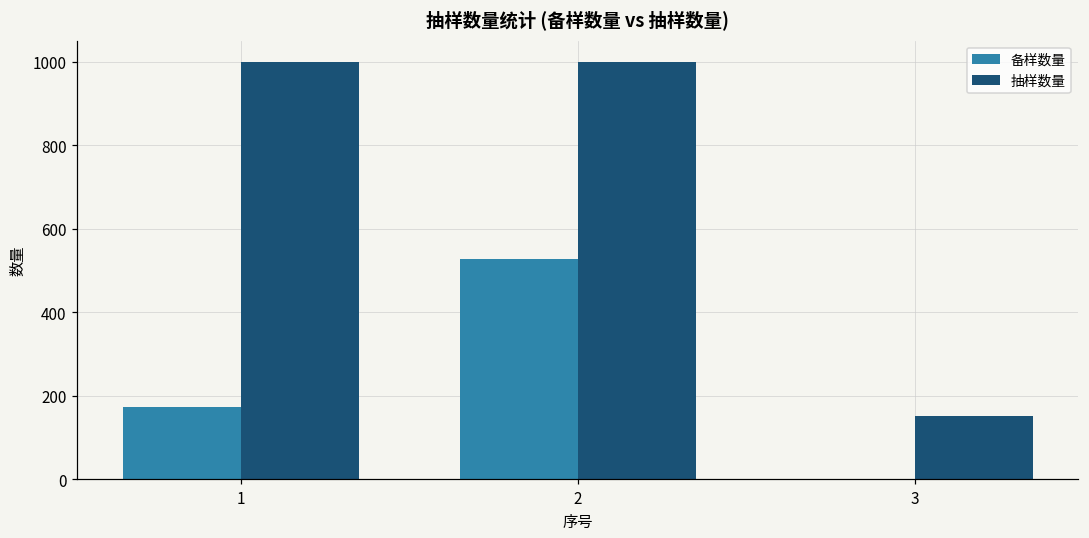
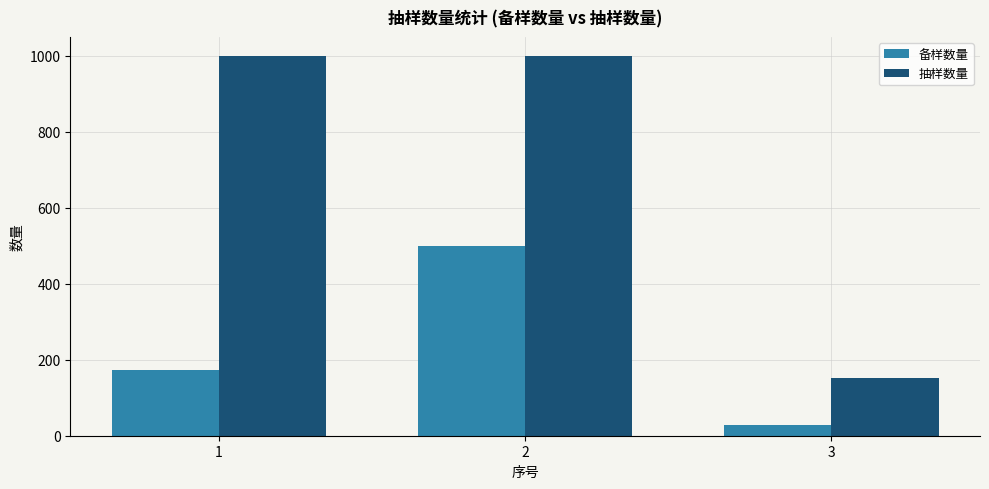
备样数量, 2: 530 -> 500
备样数量, 3: 0 -> 30
